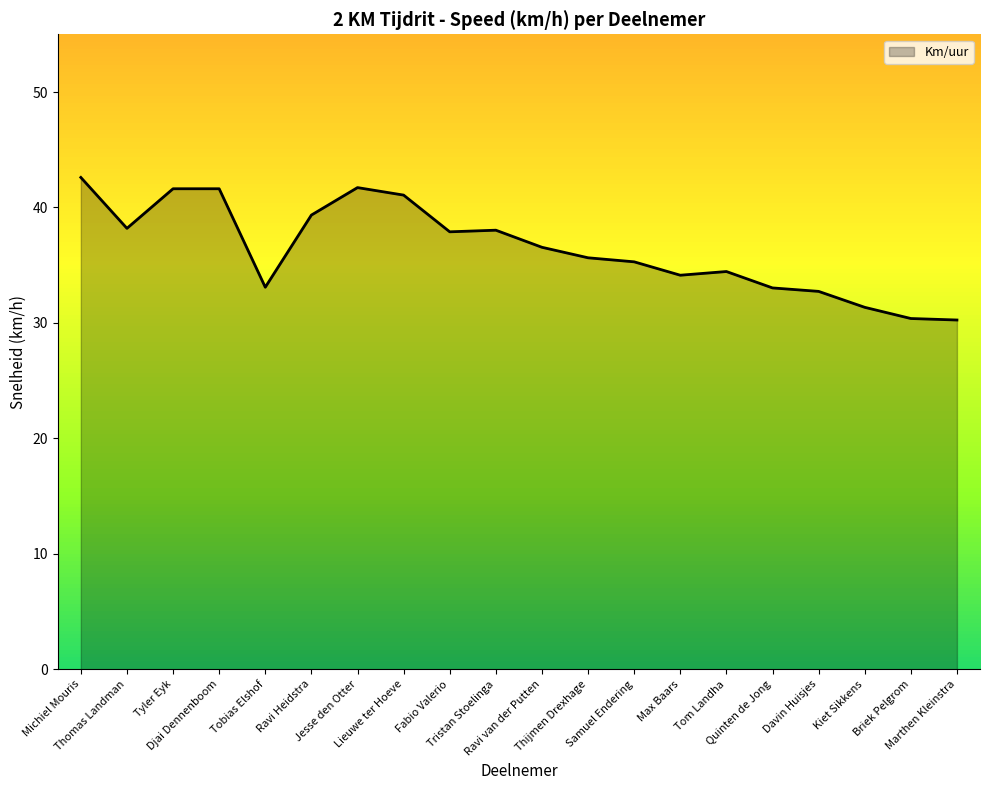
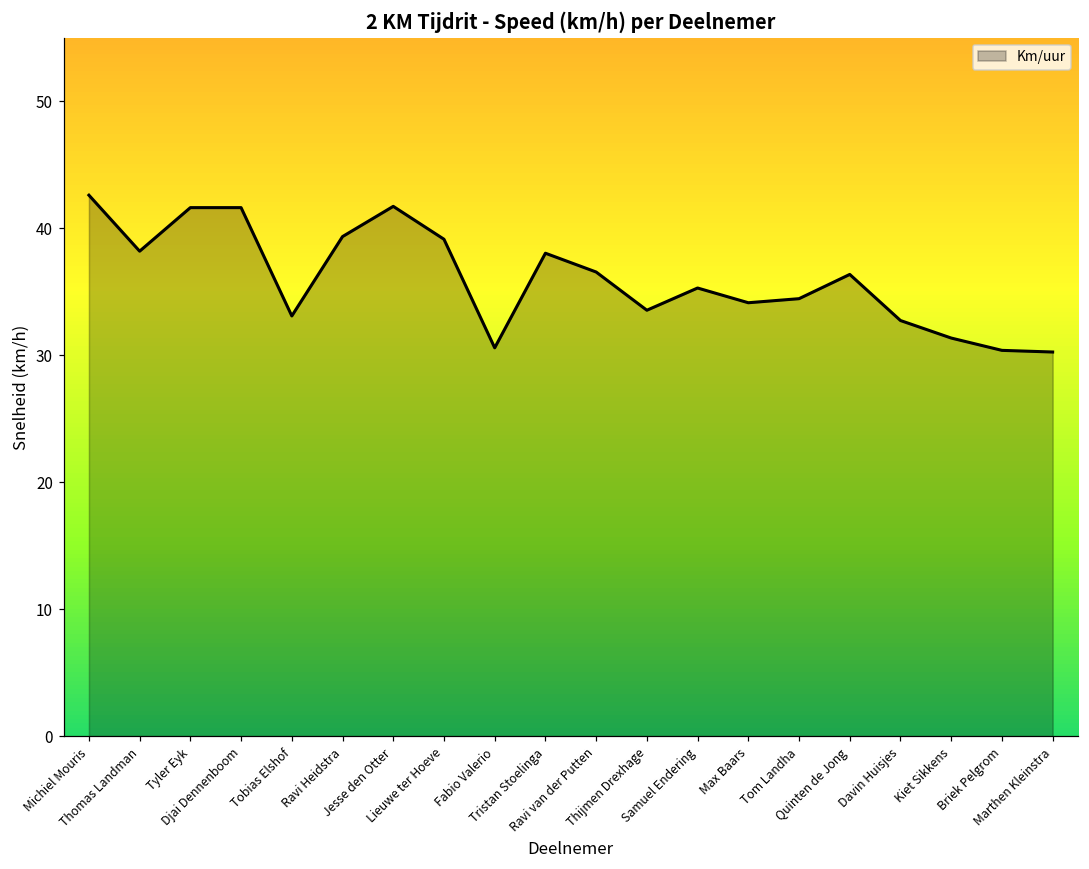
Lieuwe ter Hoeve: 41.1 -> 39.1
Fabio Valerio: 37.9 -> 30.6
Thijmen Drexhage: 35.6 -> 33.5
Quinten de Jong: 33.0 -> 36.4
